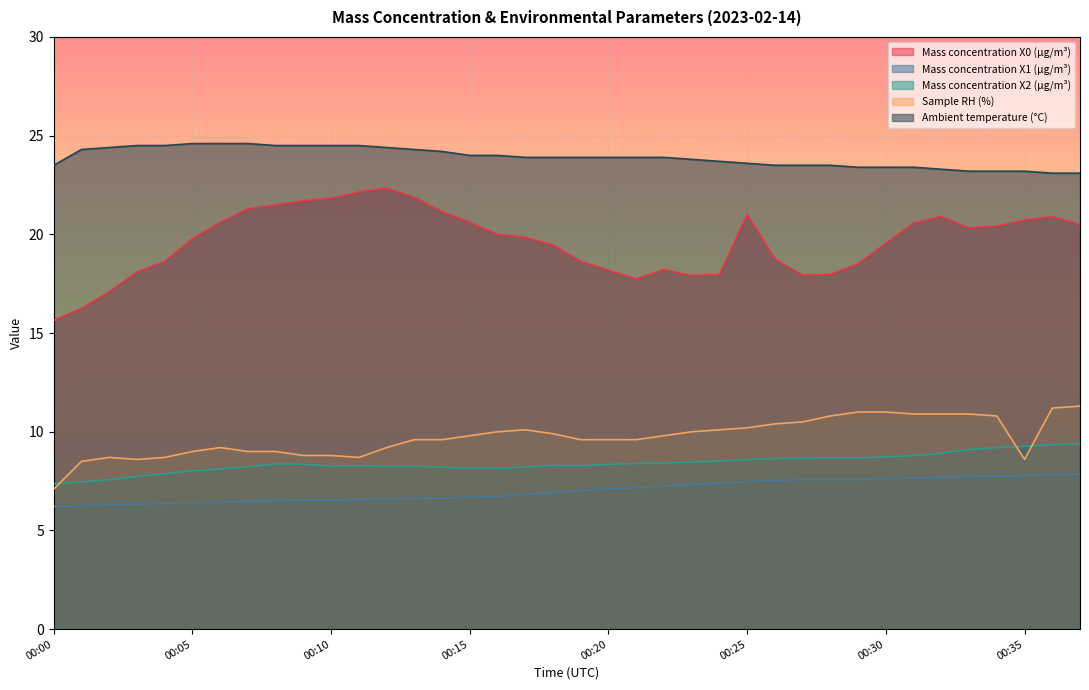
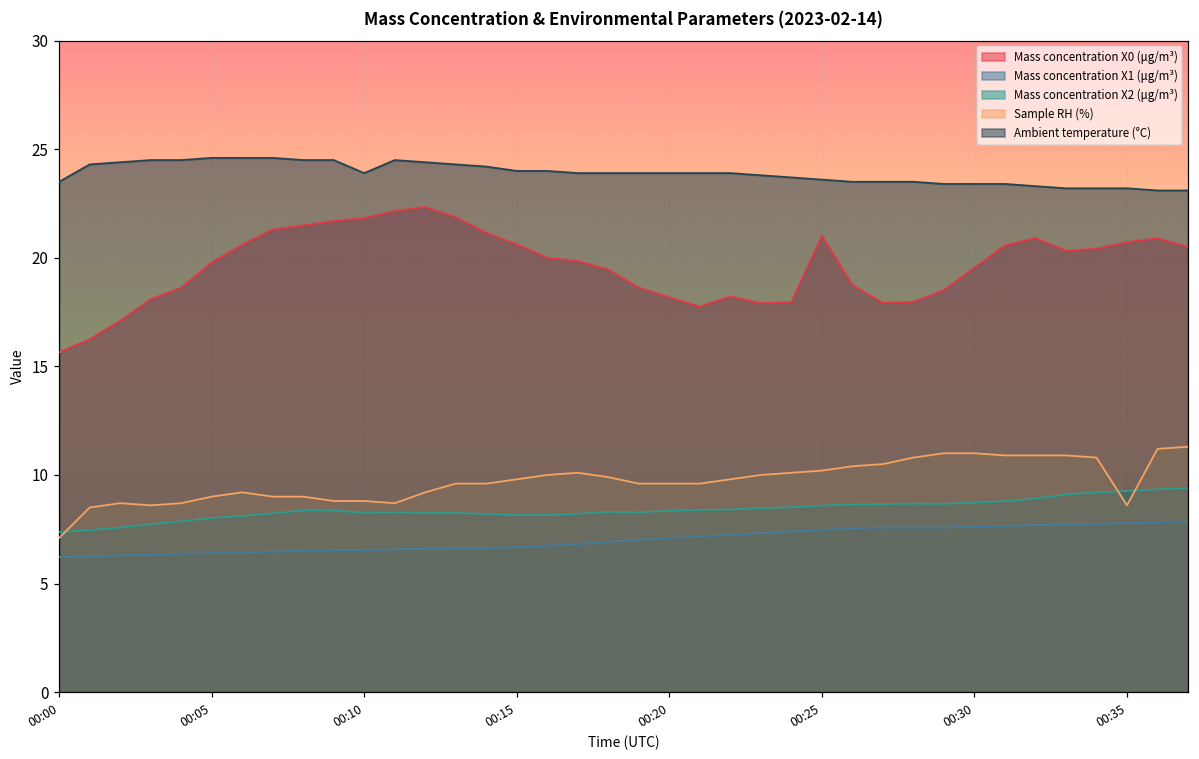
Ambient temperature (°C), 00:10: 24.5 -> 23.9
